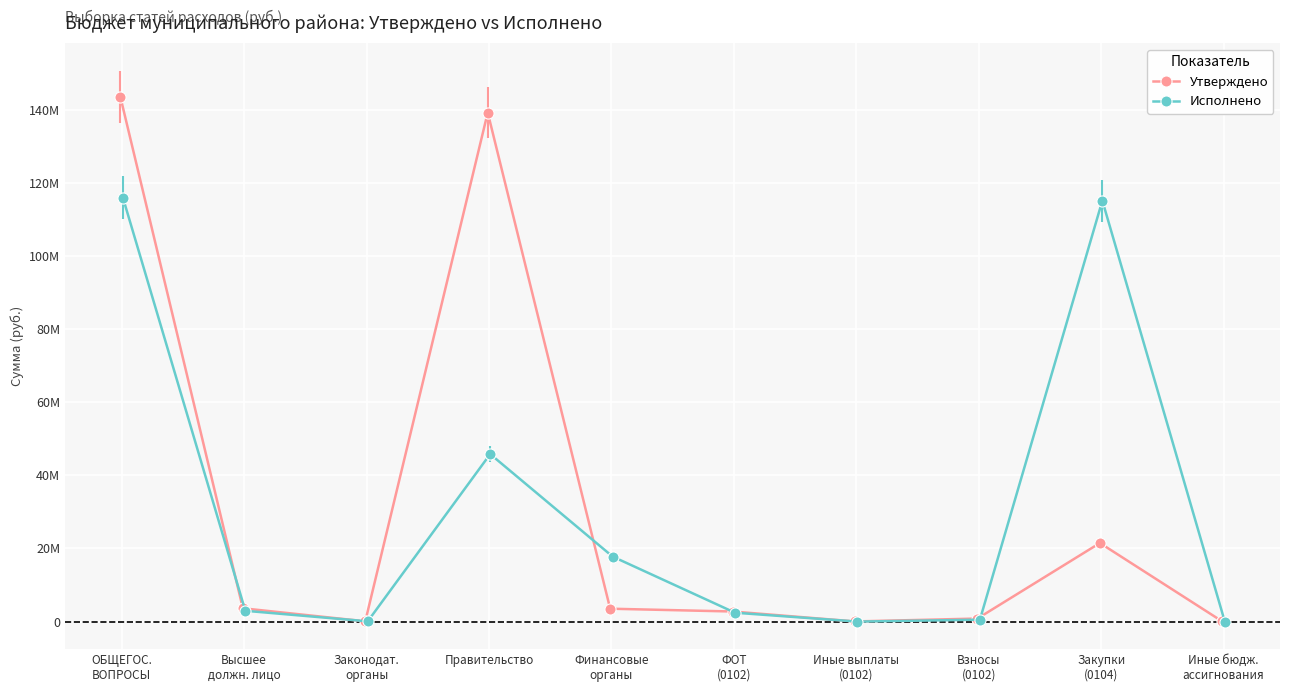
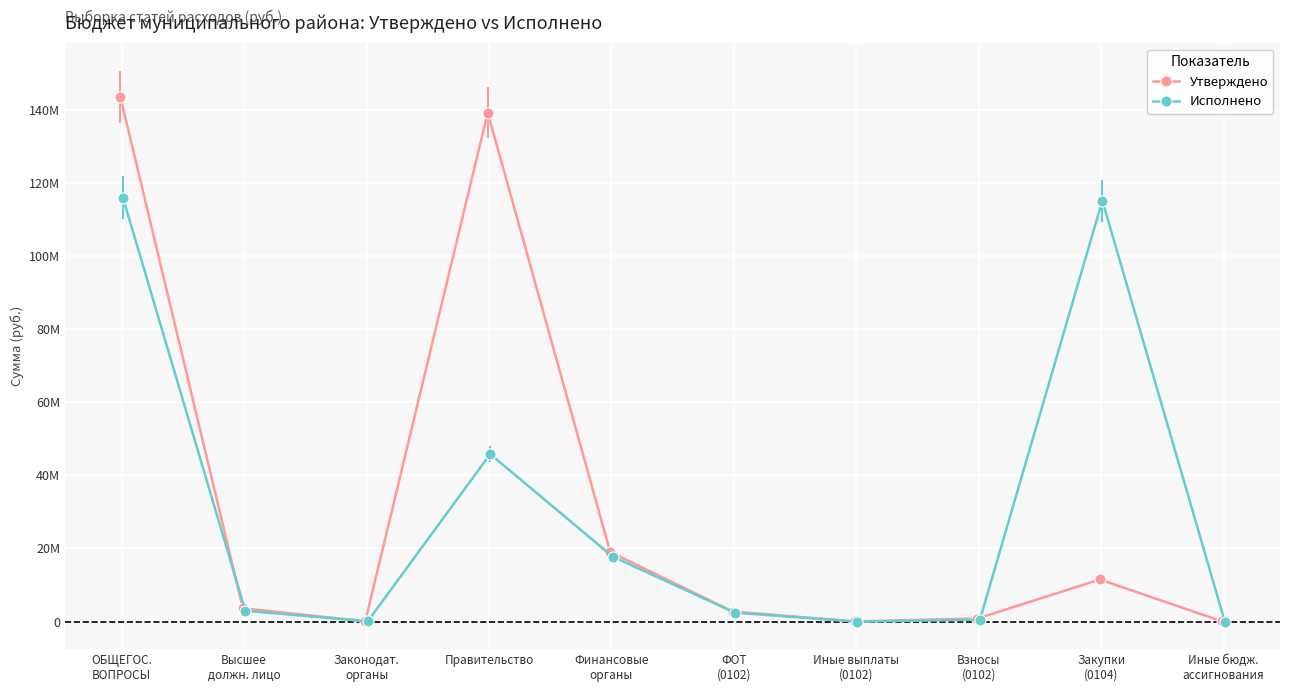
Утверждено, Финансовые органы: 4000000 -> 19000000
Утверждено, Закупки (0104): 21000000 -> 12000000
